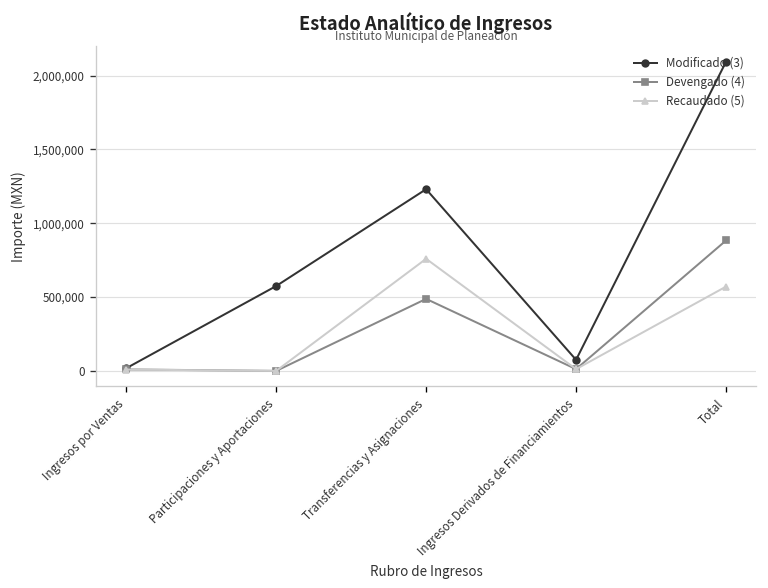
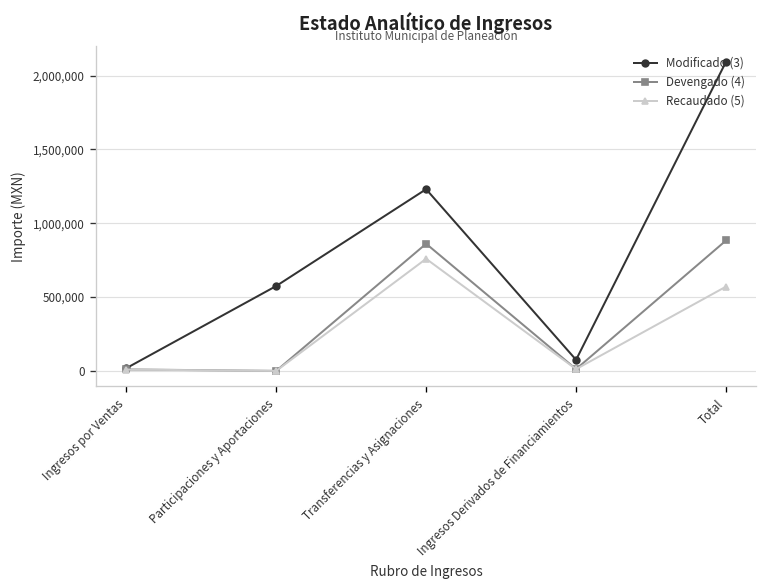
Devengado (4), Transferencias y Asignaciones: 490,000 -> 860,000
